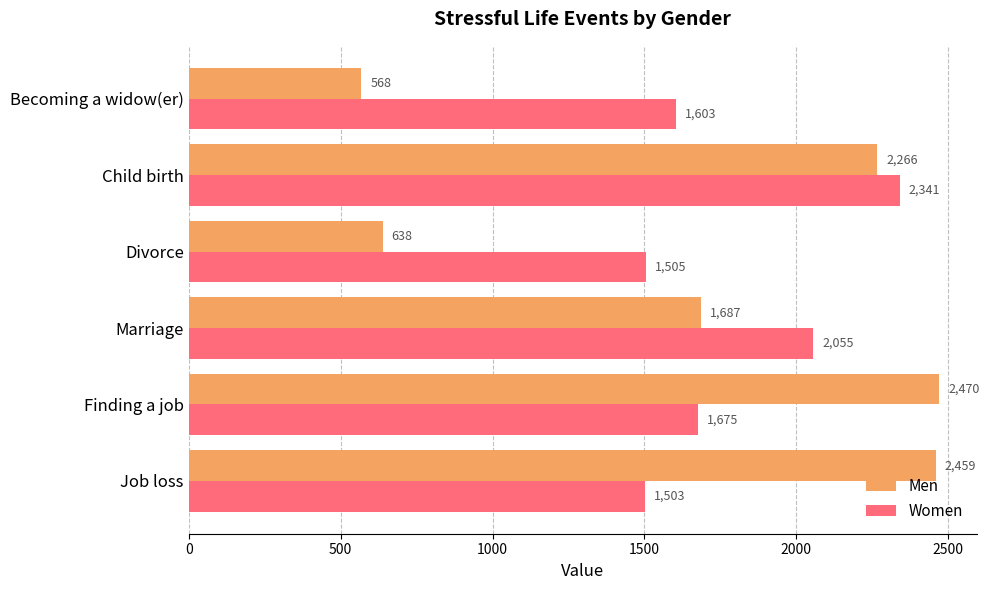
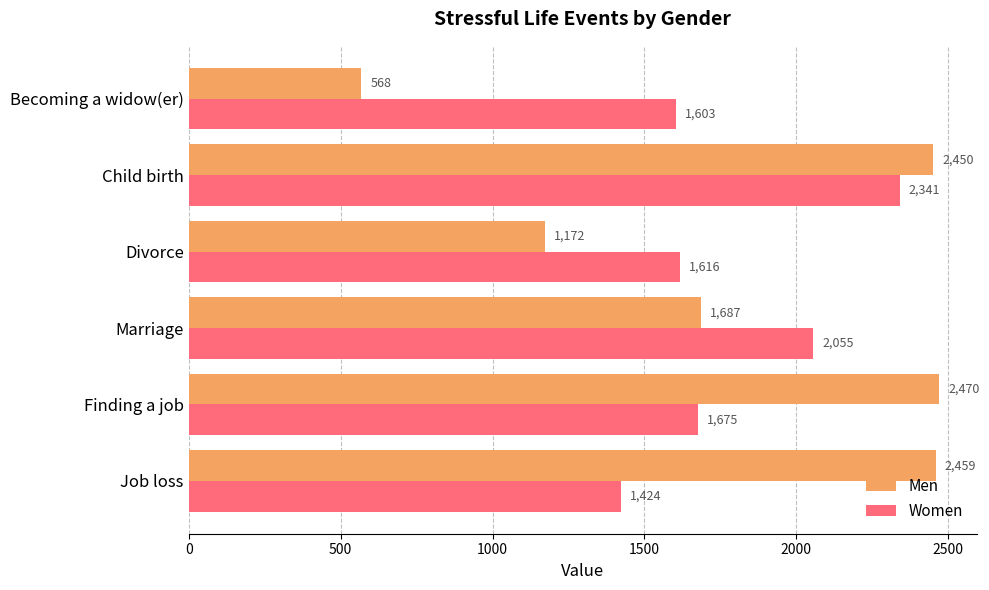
Men, Child birth: 2,266 -> 2,450
Men, Divorce: 638 -> 1,172
Women, Divorce: 1,505 -> 1,616
Women, Job loss: 1,503 -> 1,424
